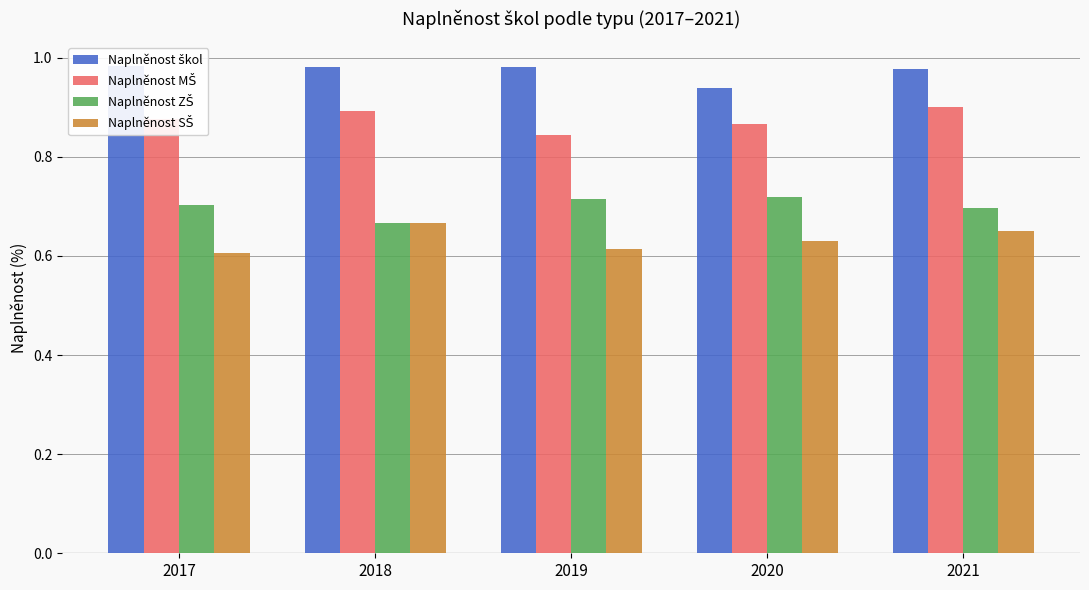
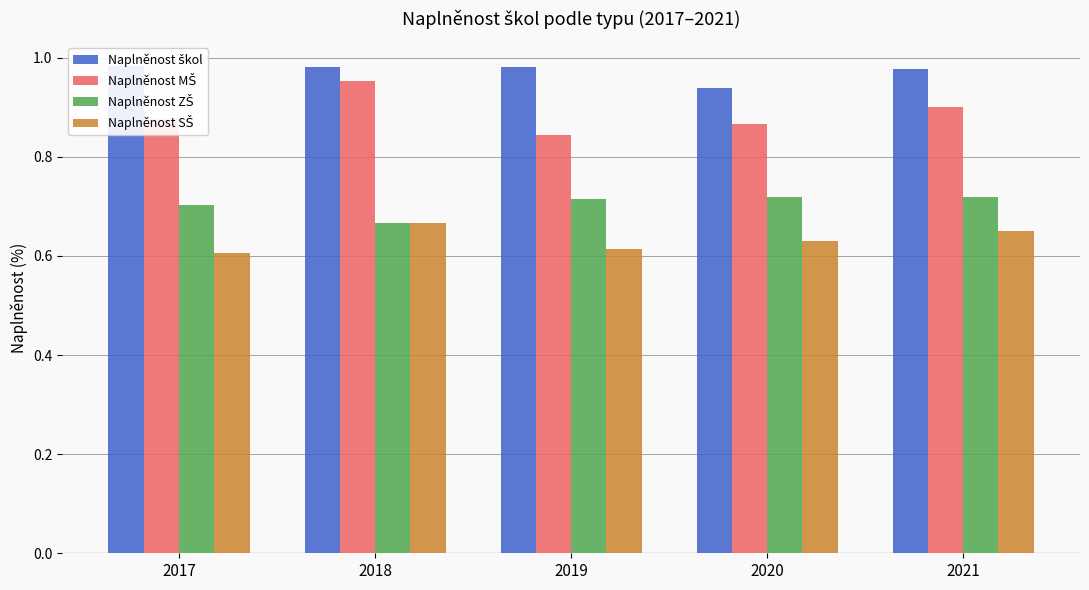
Naplněnost MŠ, 2018: 0.89 -> 0.95
Naplněnost ZŠ, 2021: 0.70 -> 0.72
